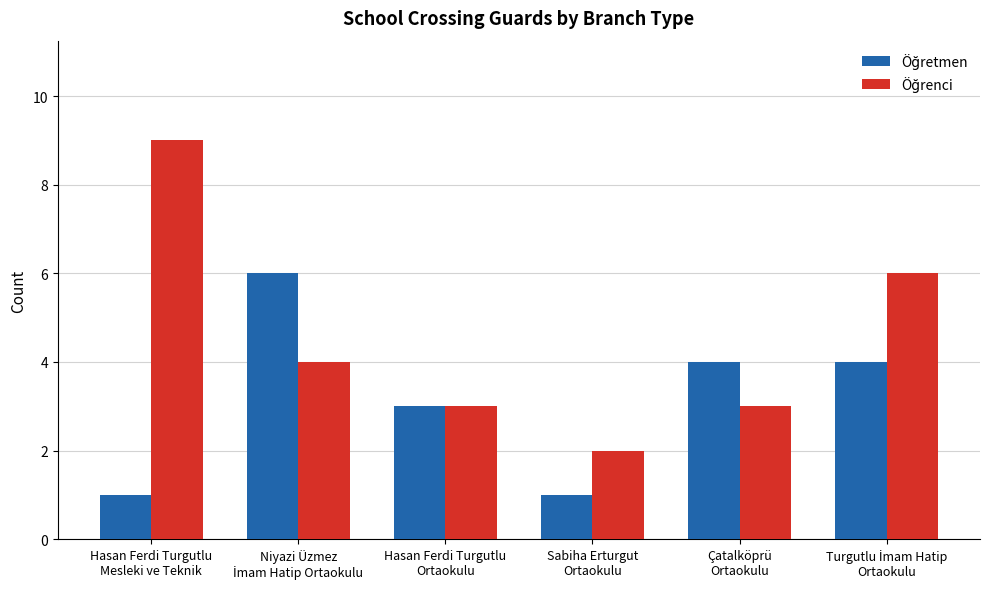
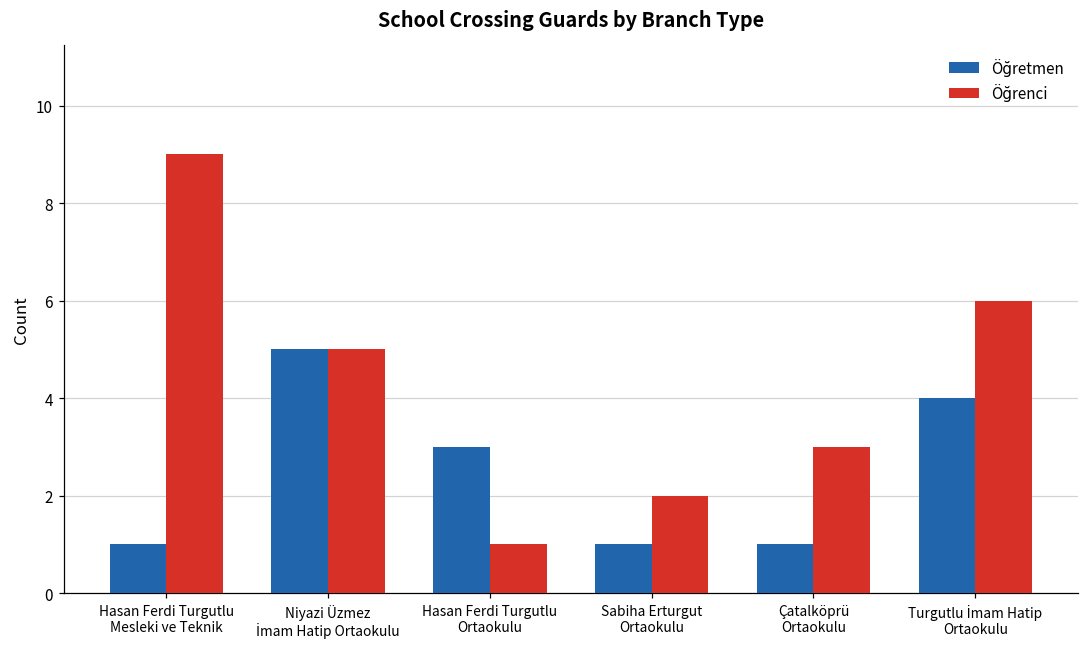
Öğretmen, Niyazi Üzmez İmam Hatip Ortaokulu: 6 -> 5
Öğrenci, Niyazi Üzmez İmam Hatip Ortaokulu: 4 -> 5
Öğrenci, Hasan Ferdi Turgutlu Ortaokulu: 3 -> 1
Öğretmen, Çatalköprü Ortaokulu: 4 -> 1
